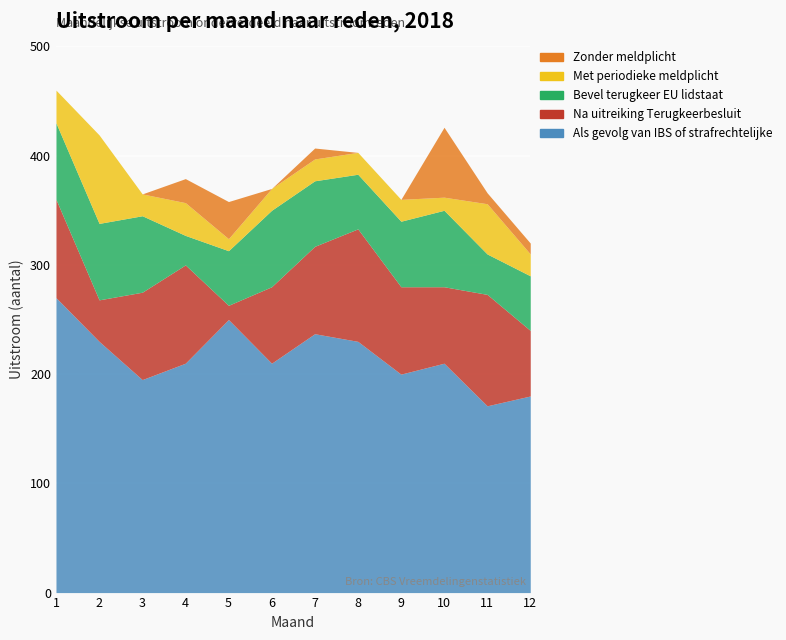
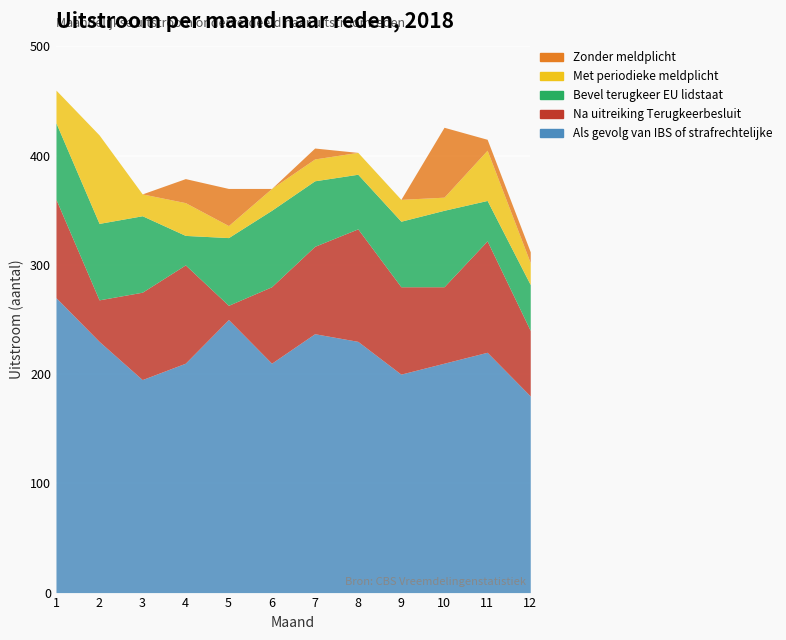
Bevel terugkeer EU lidstaat, 5: 50 -> 62
Als gevolg van IBS of strafrechtelijke, 11: 171 -> 220
Bevel terugkeer EU lidstaat, 12: 50 -> 42
